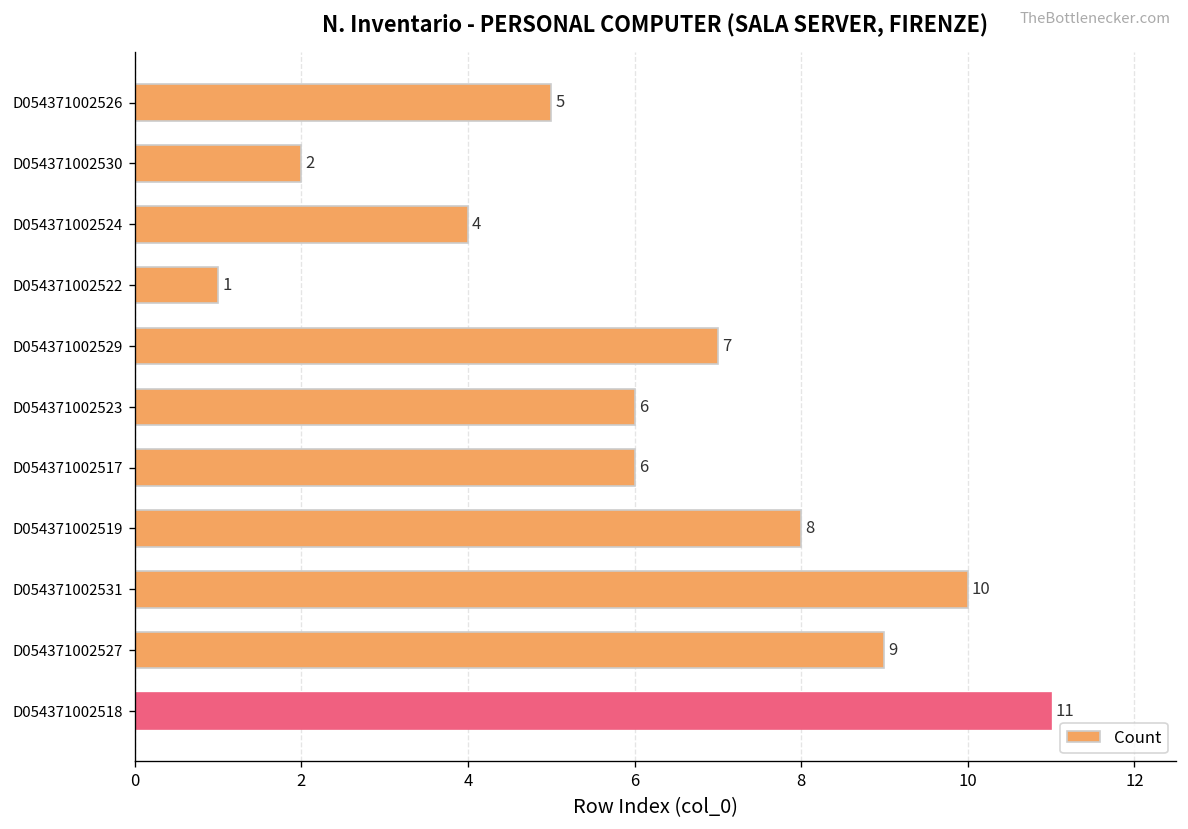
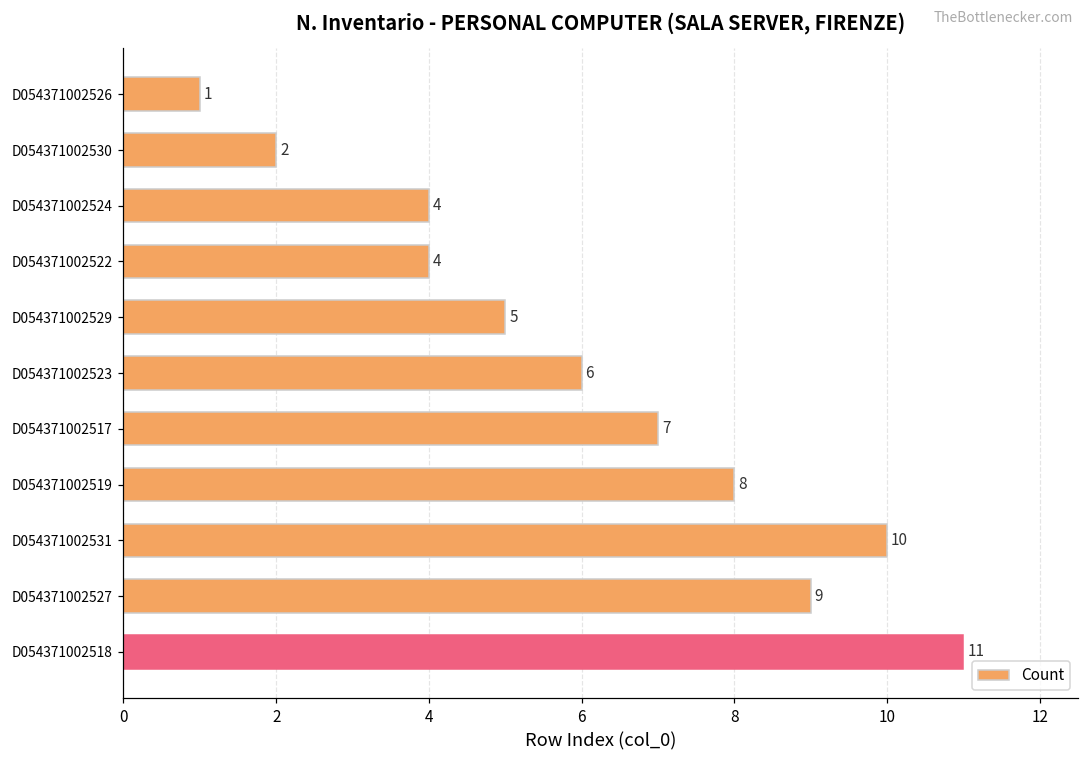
D054371002526: 5 -> 1
D054371002522: 1 -> 4
D054371002529: 7 -> 5
D054371002517: 6 -> 7
